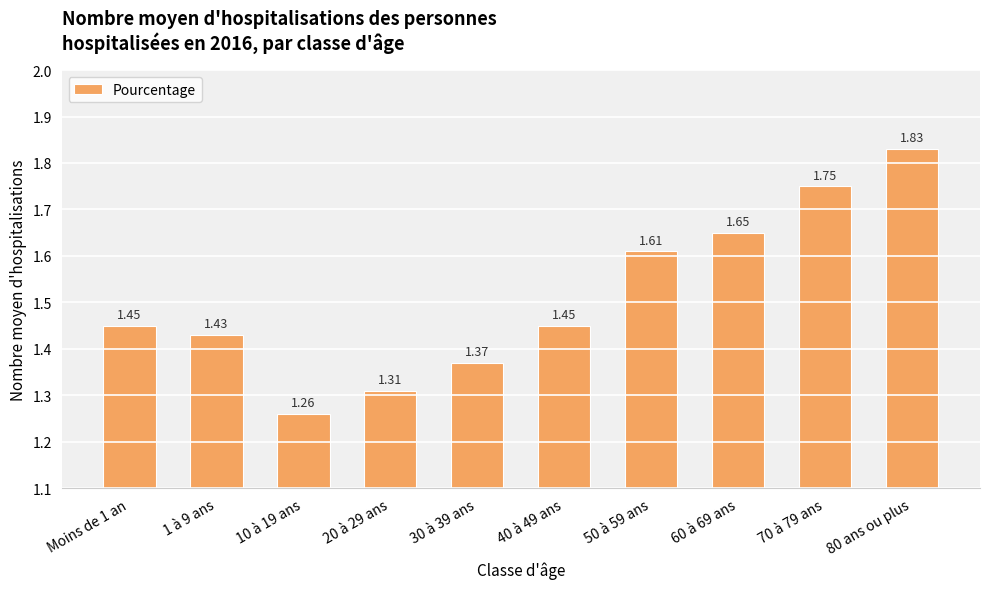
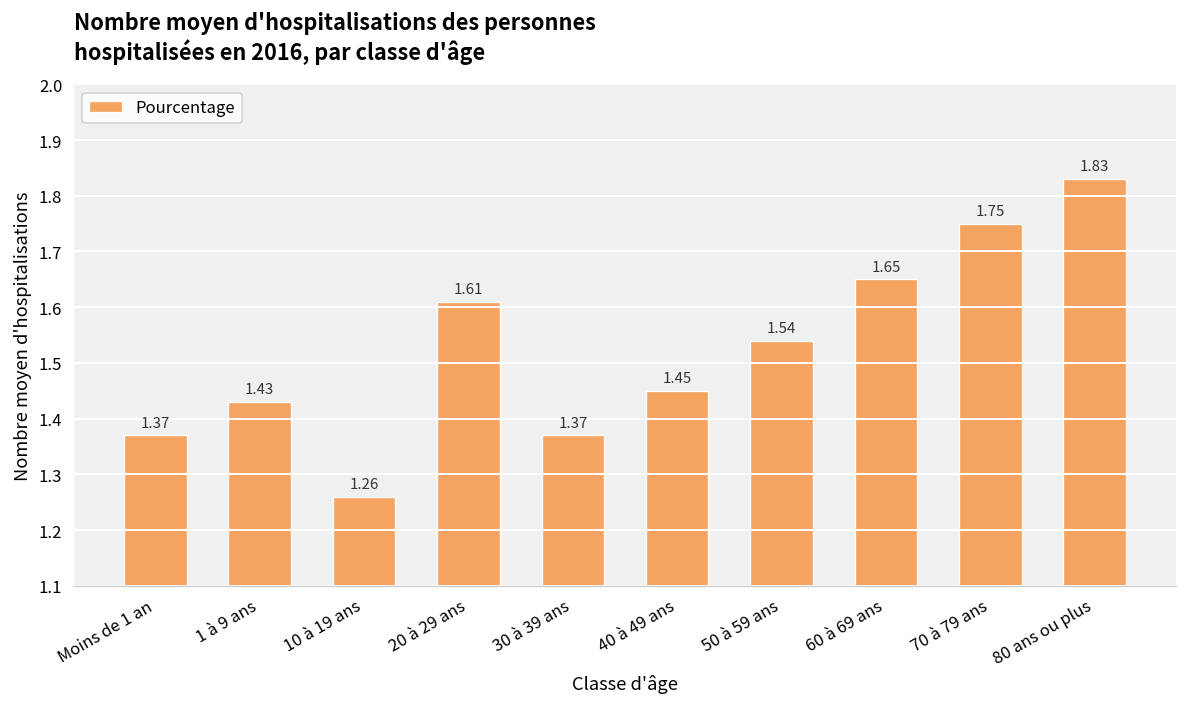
Moins de 1 an: 1.45 -> 1.37
20 à 29 ans: 1.31 -> 1.61
50 à 59 ans: 1.61 -> 1.54
